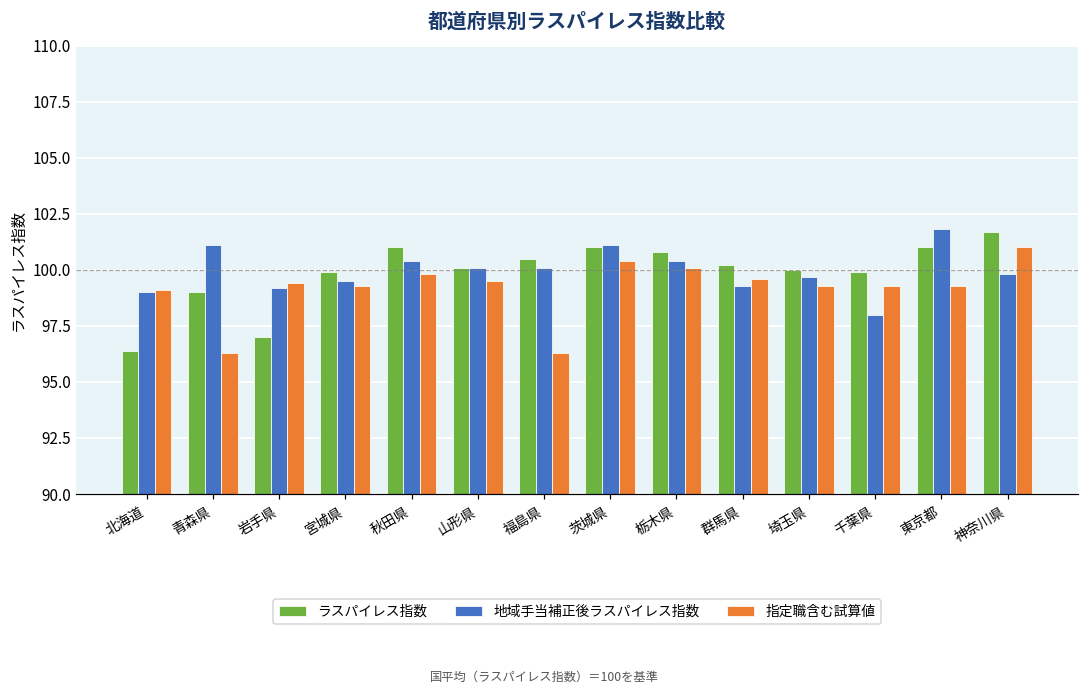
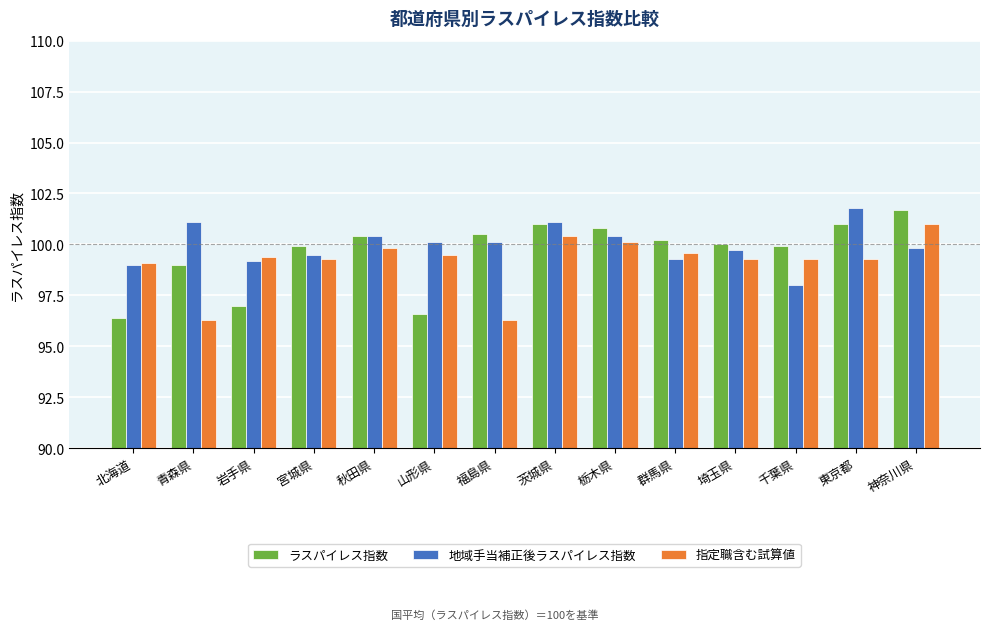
ラスパイレス指数, 秋田県: 101.0 -> 100.4
ラスパイレス指数, 山形県: 100.1 -> 96.6
